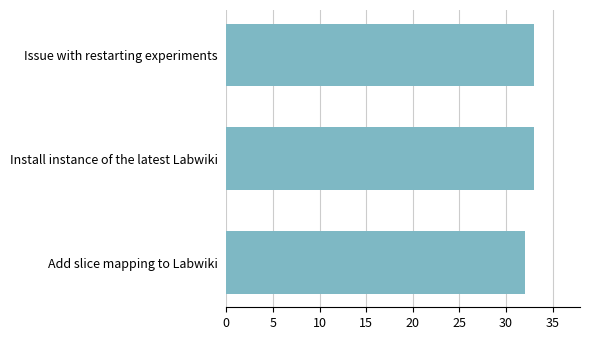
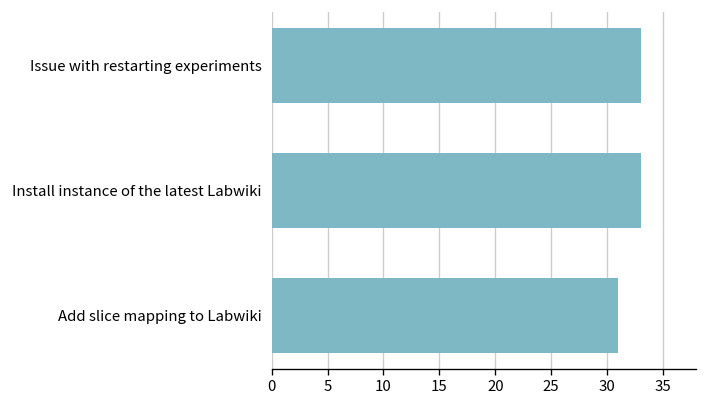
Add slice mapping to Labwiki: 32 -> 31
